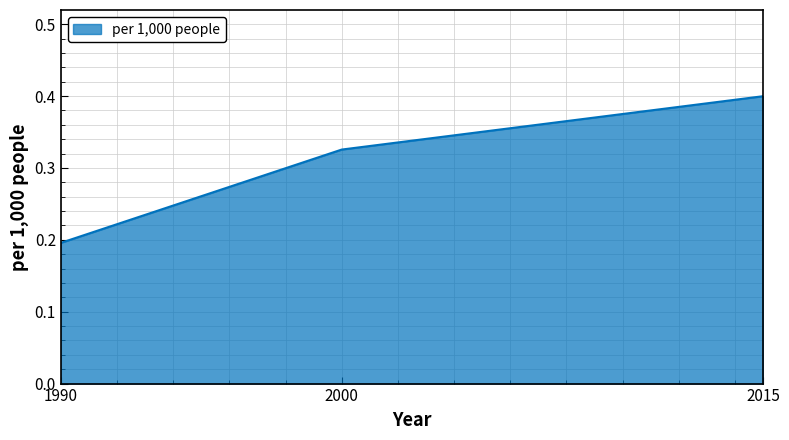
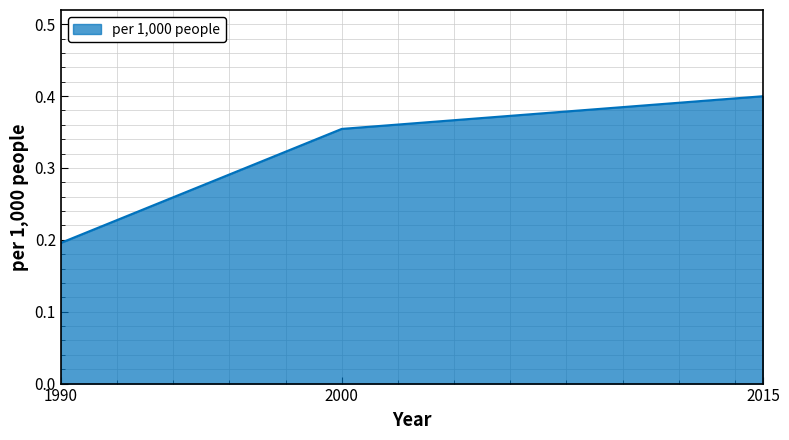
2000: 0.33 -> 0.35
